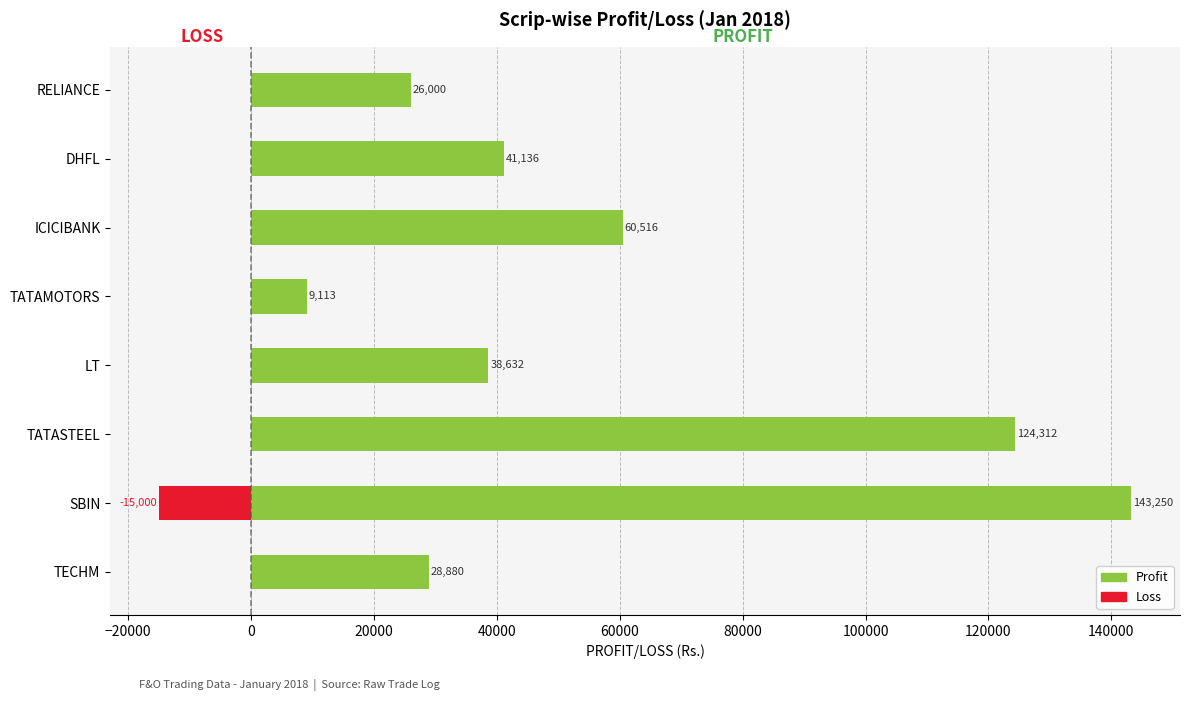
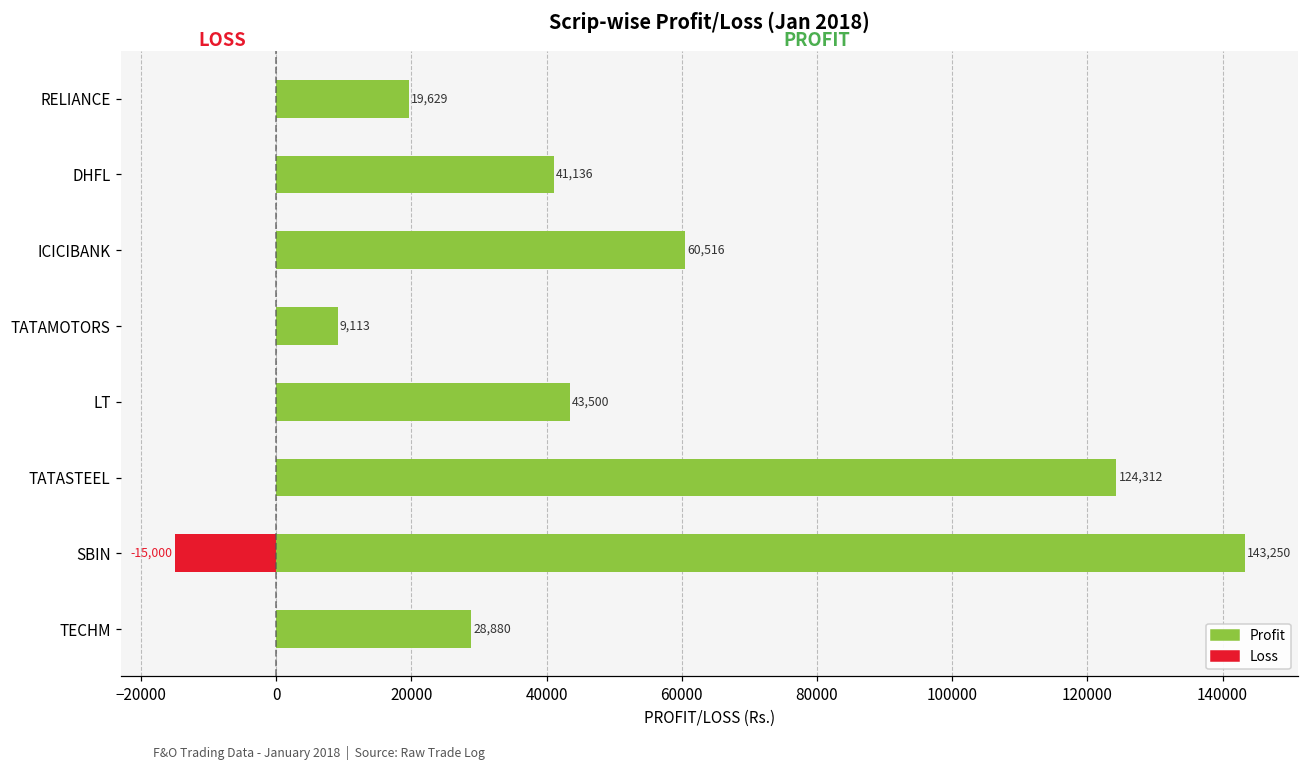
Profit, RELIANCE: 26,000 -> 19,629
Profit, LT: 38,632 -> 43,500
